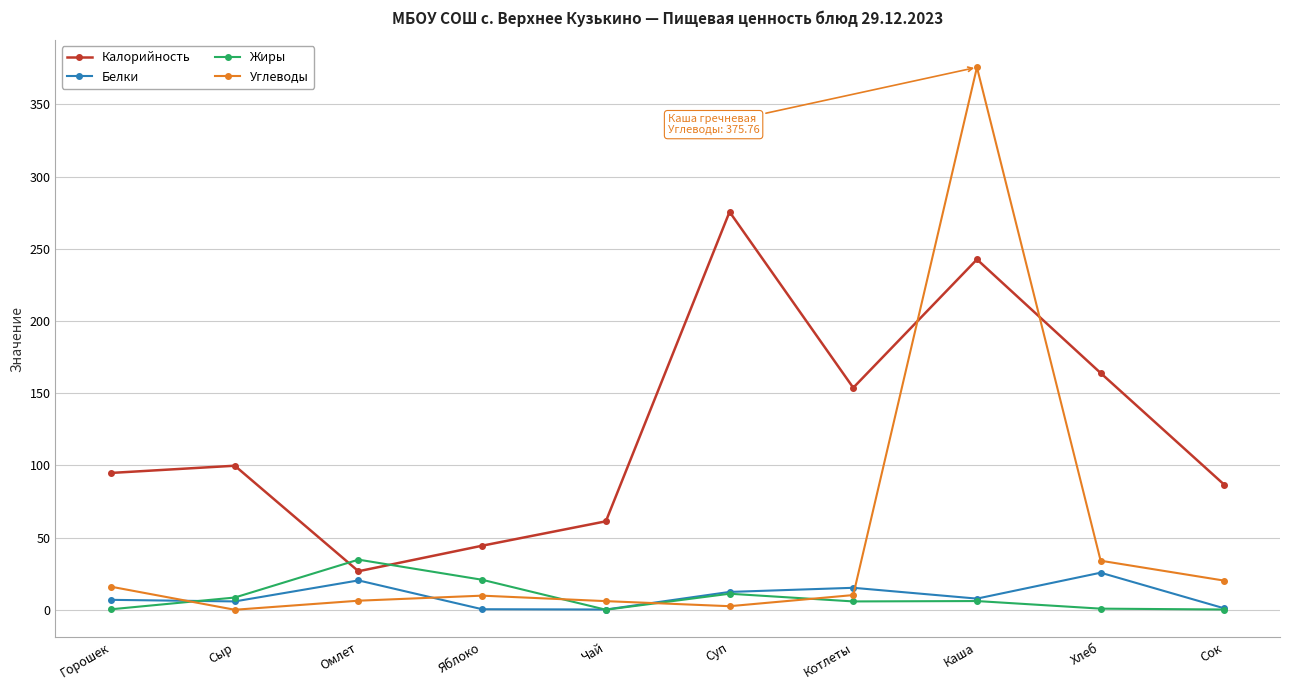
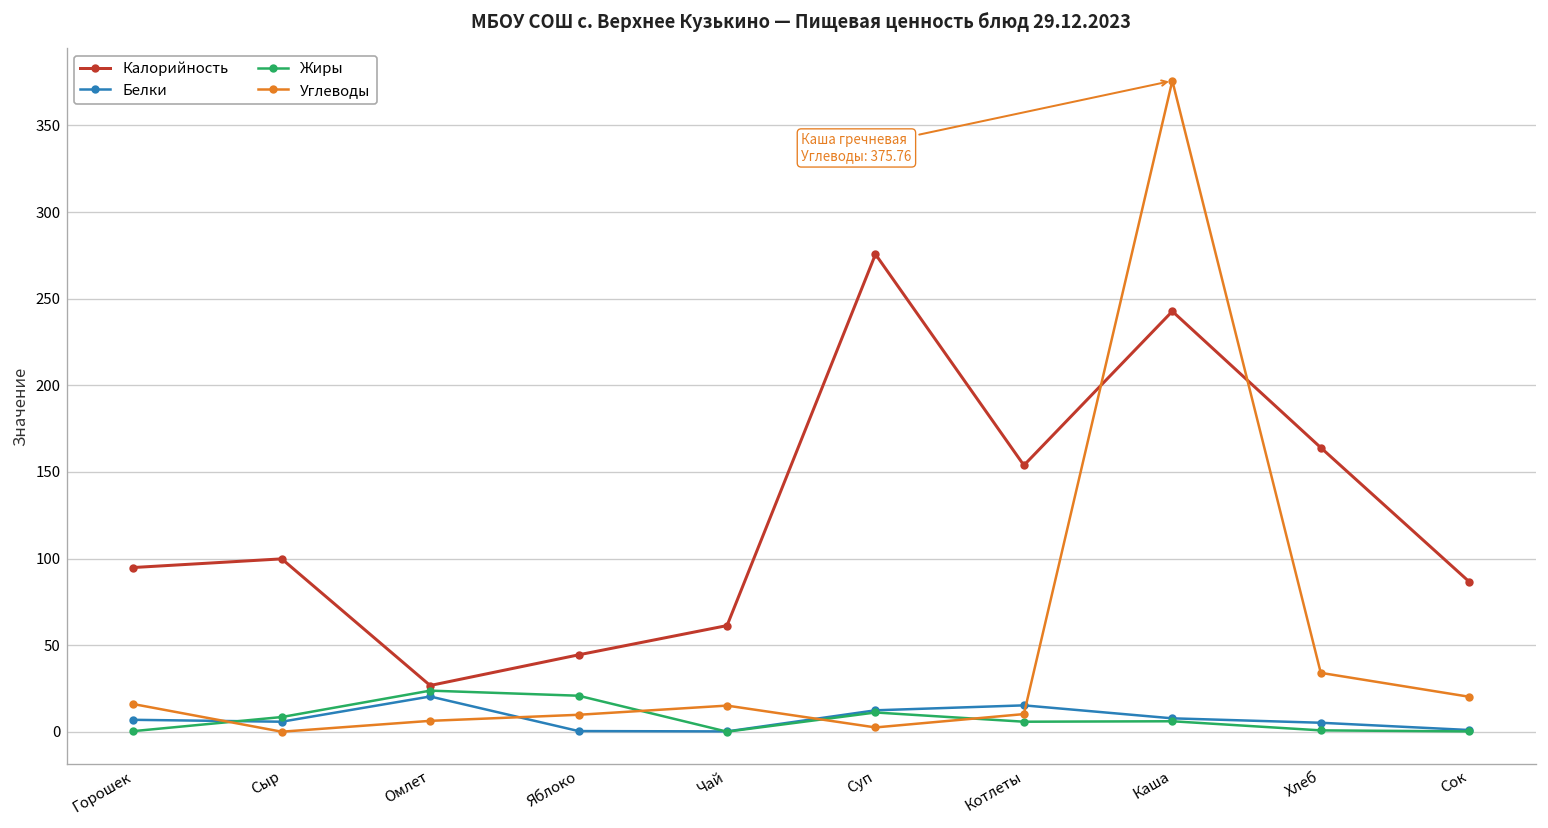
Жиры, Омлет: 35 -> 24
Углеводы, Чай: 6 -> 15
Белки, Хлеб: 26 -> 5
